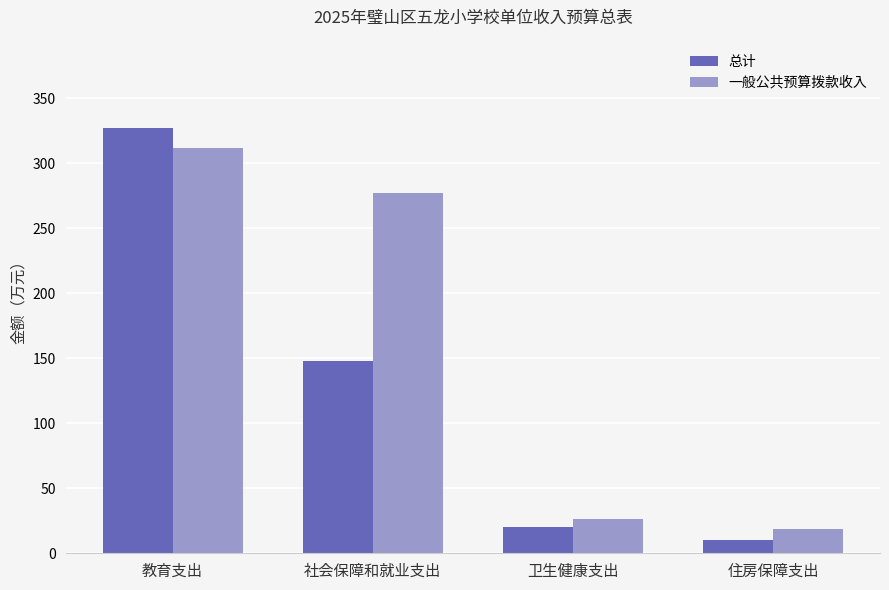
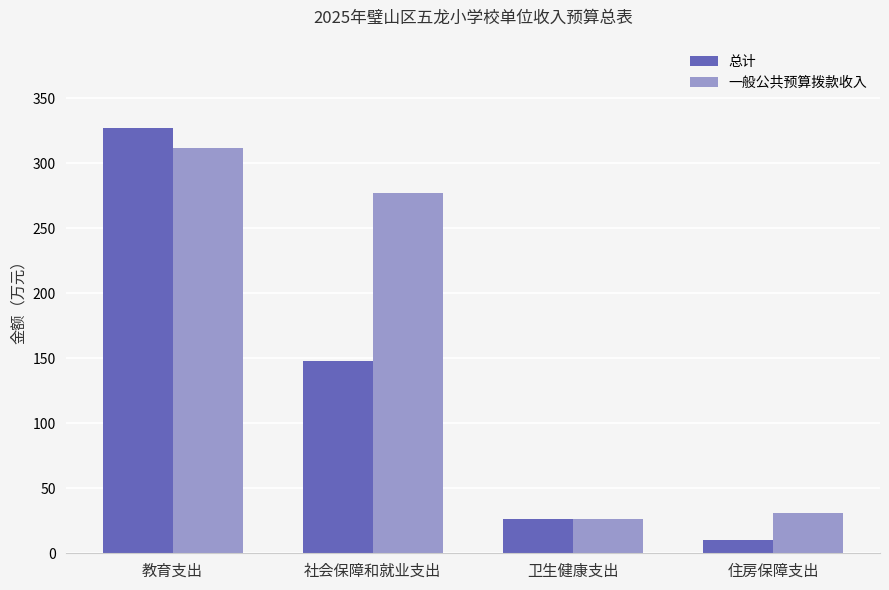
总计, 卫生健康支出: 20 -> 27
一般公共预算拨款收入, 住房保障支出: 19 -> 31
